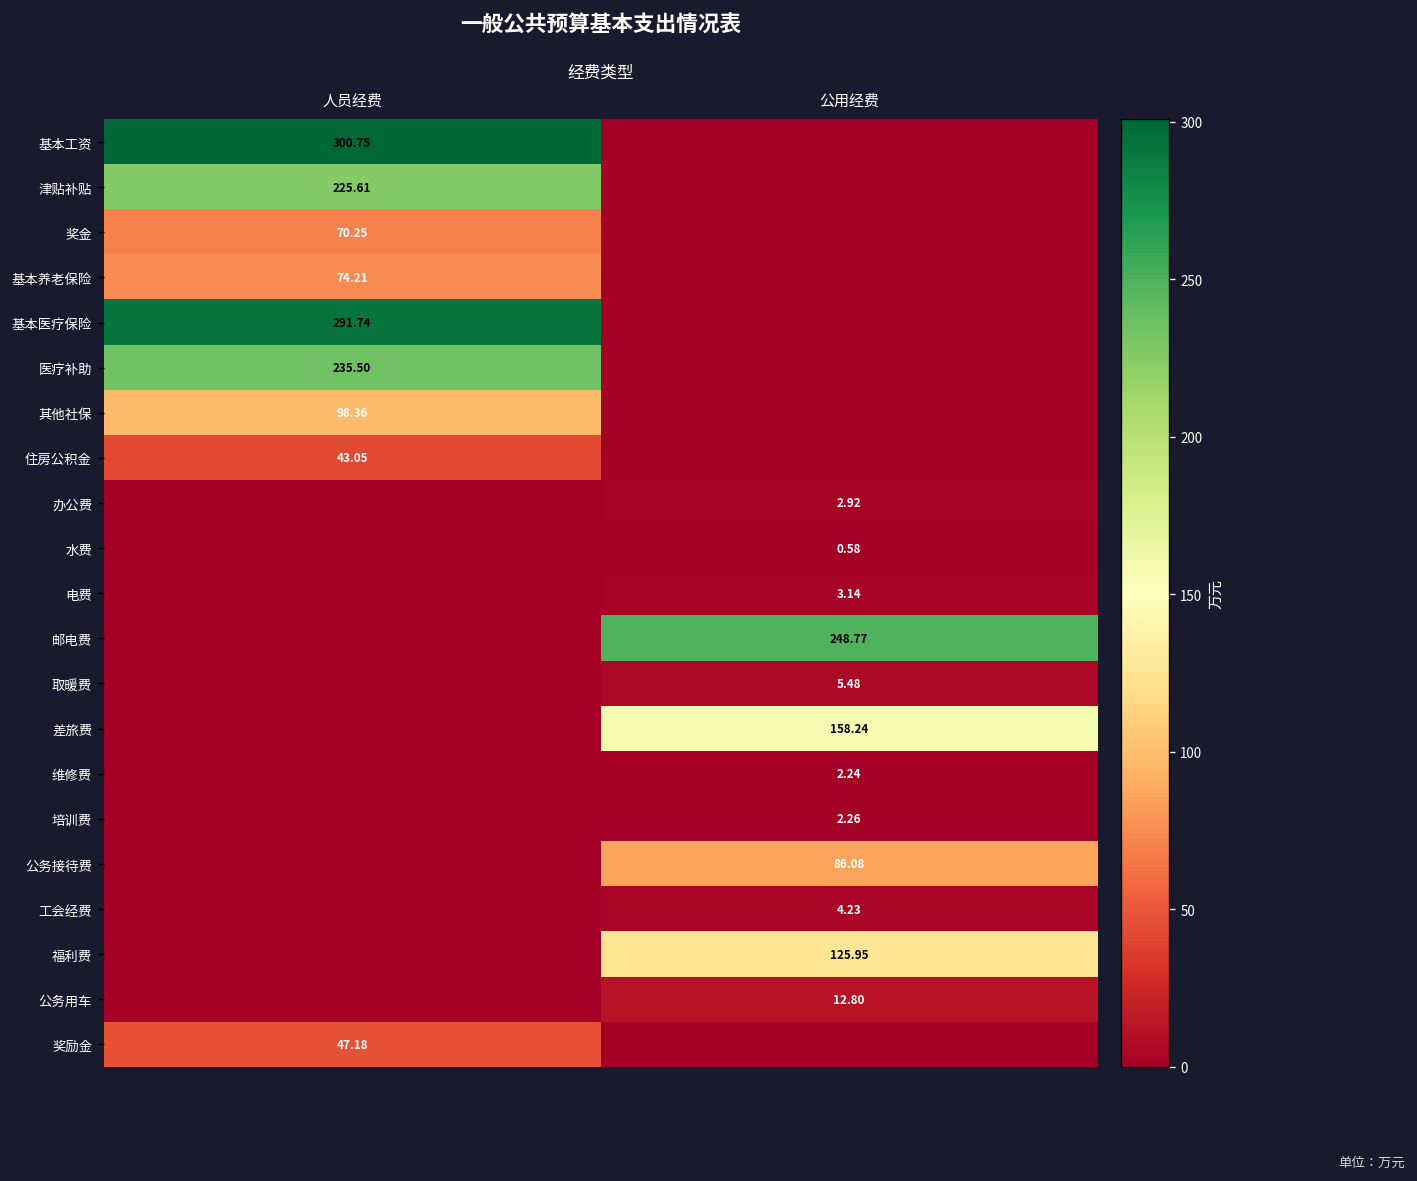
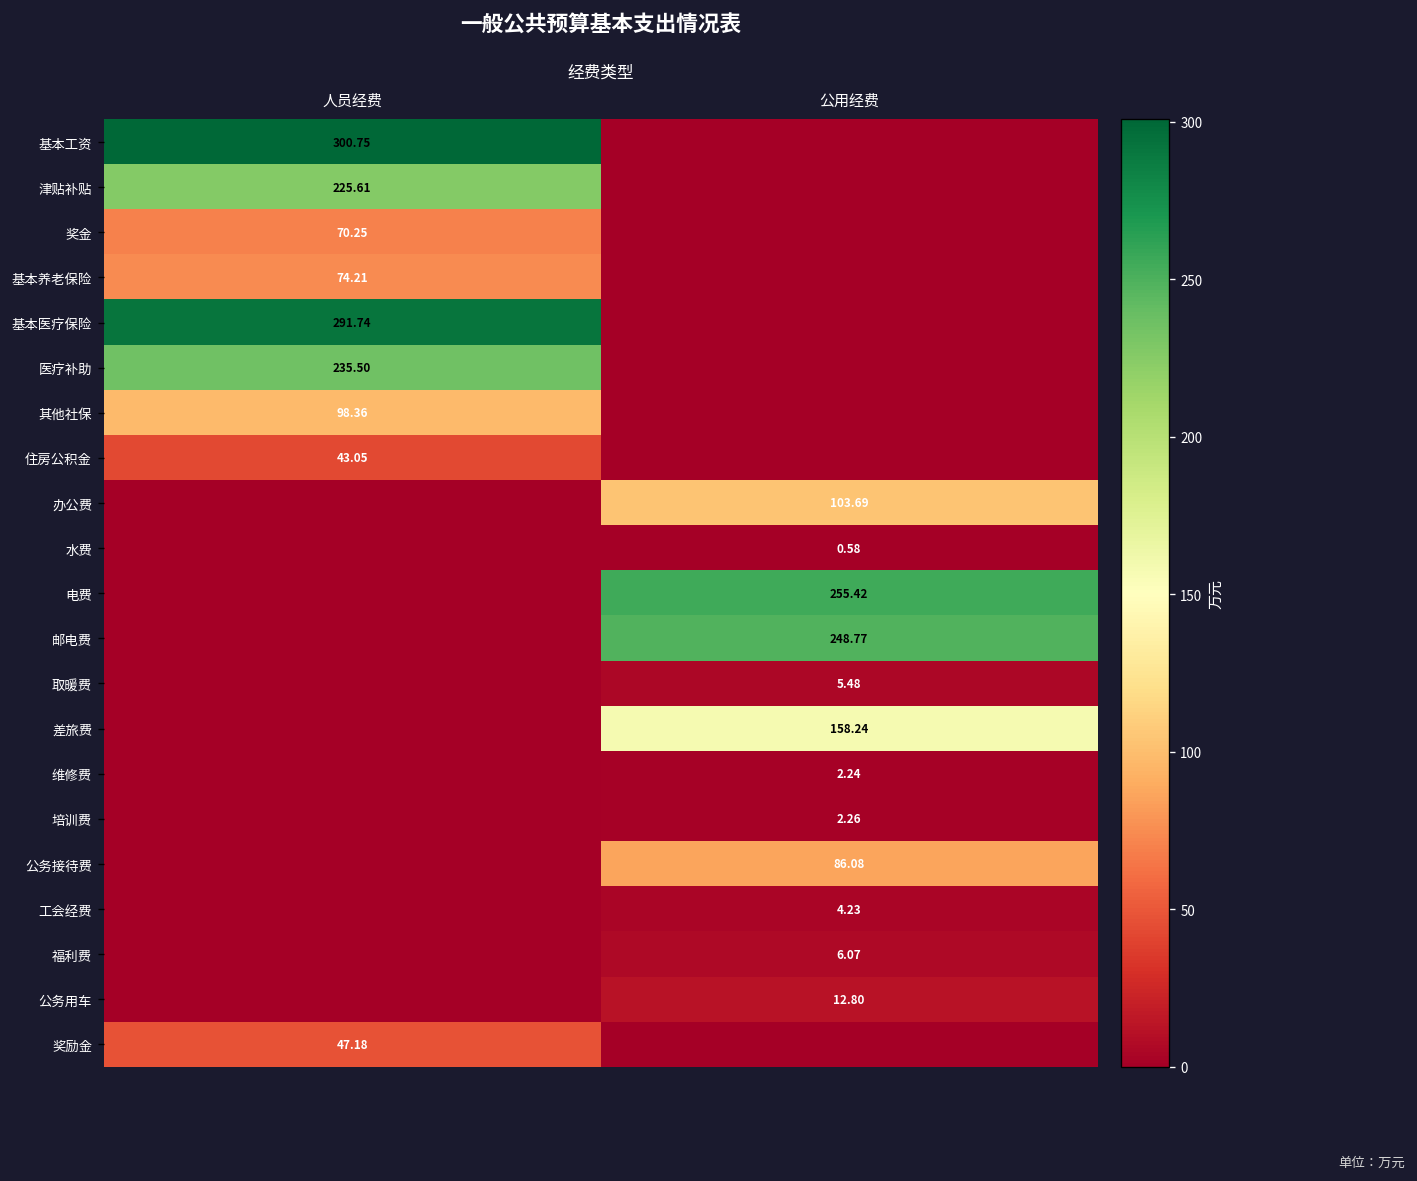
办公费, 公用经费: 2.92 -> 103.69
电费, 公用经费: 3.14 -> 255.42
福利费, 公用经费: 125.95 -> 6.07
